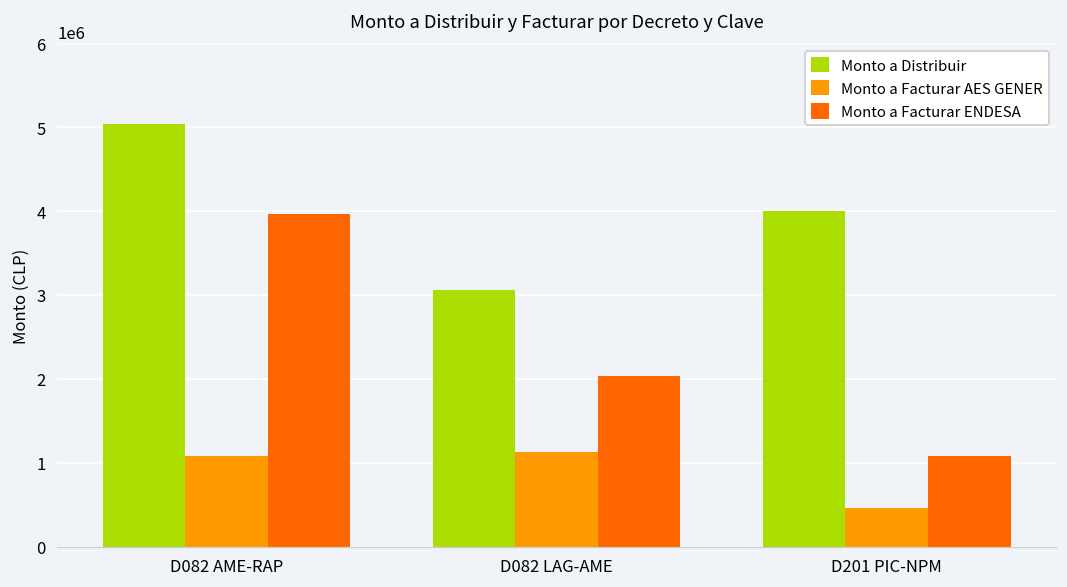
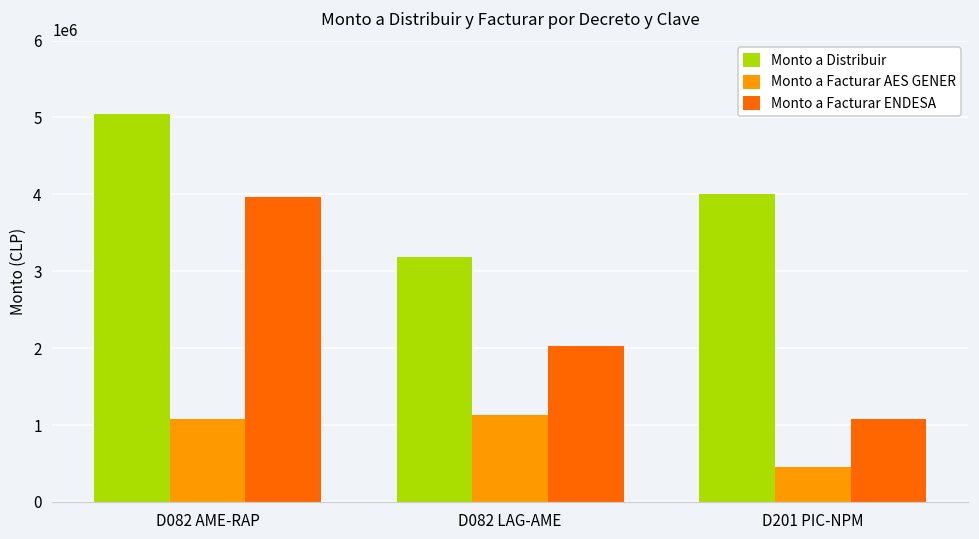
Monto a Distribuir, D082 LAG-AME: 3100000 -> 3200000
